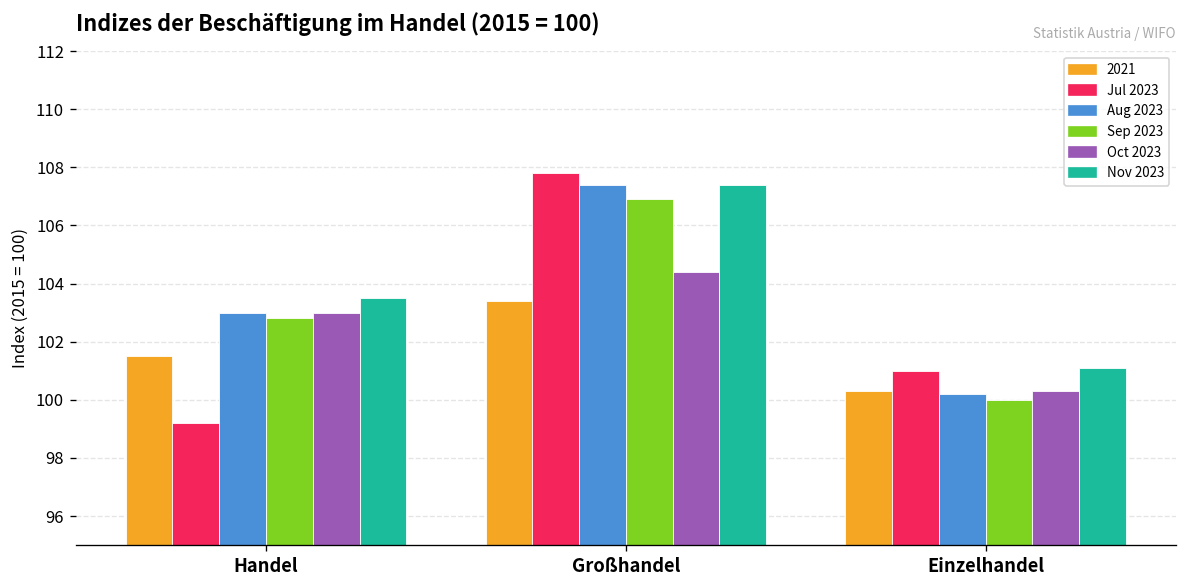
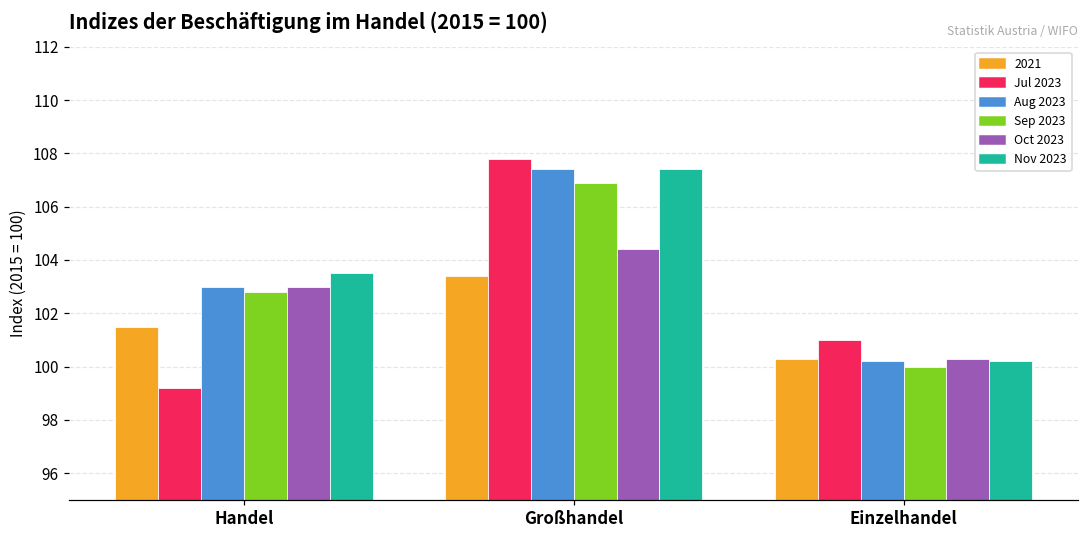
Nov 2023, Einzelhandel: 101.1 -> 100.2
